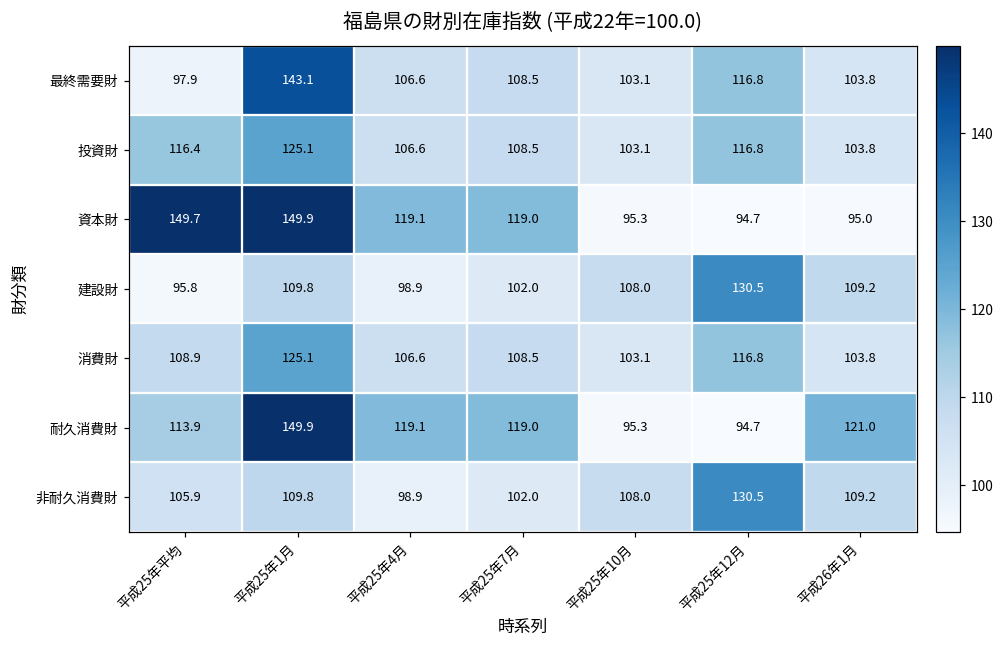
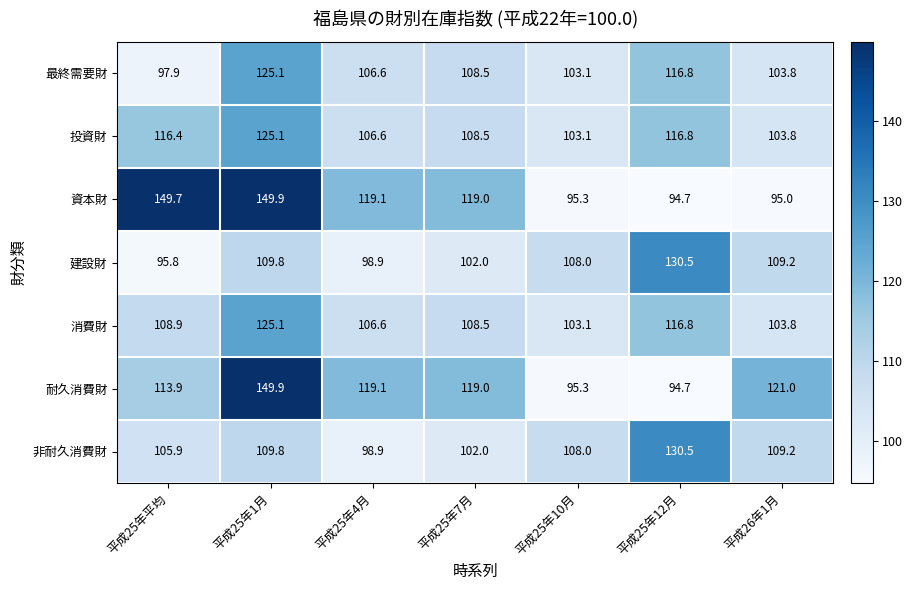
最終需要財, 平成25年1月: 143.1 -> 125.1
